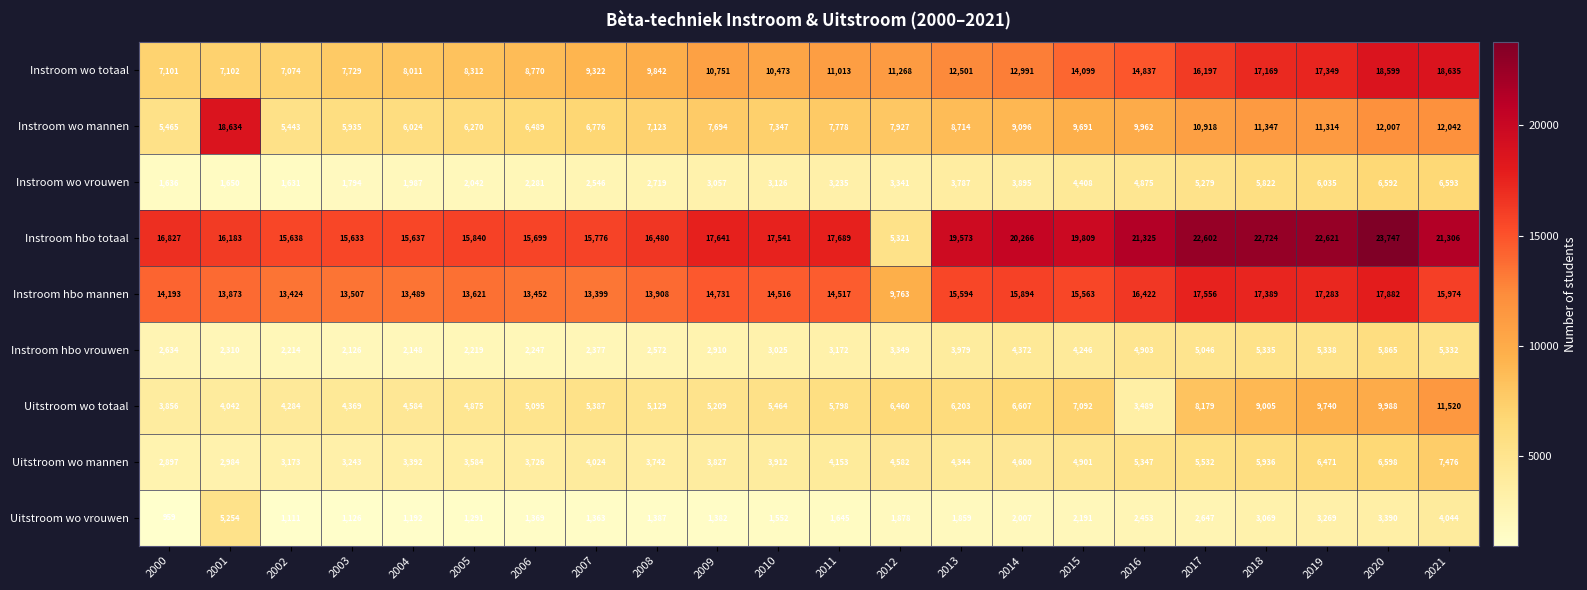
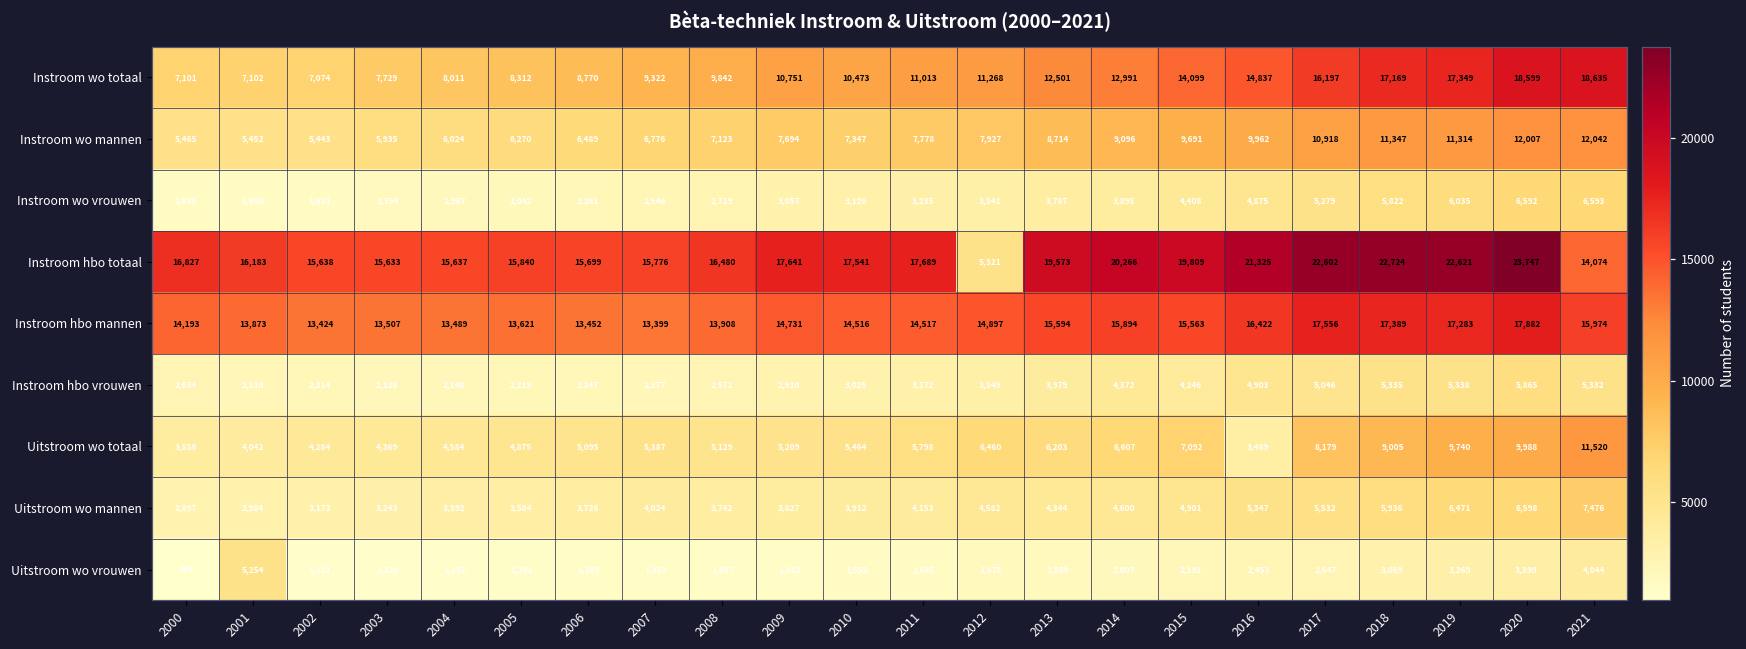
Instroom wo mannen, 2001: 18,634 -> 5,452
Instroom hbo totaal, 2021: 21,306 -> 14,074
Instroom hbo mannen, 2012: 9,763 -> 14,897
